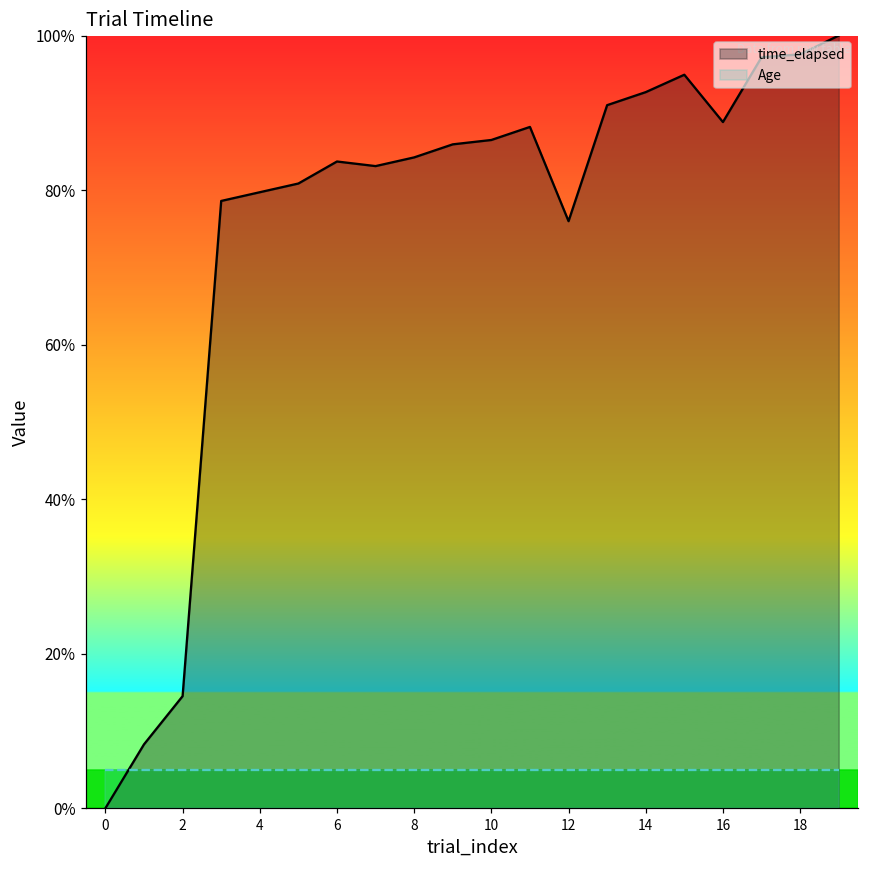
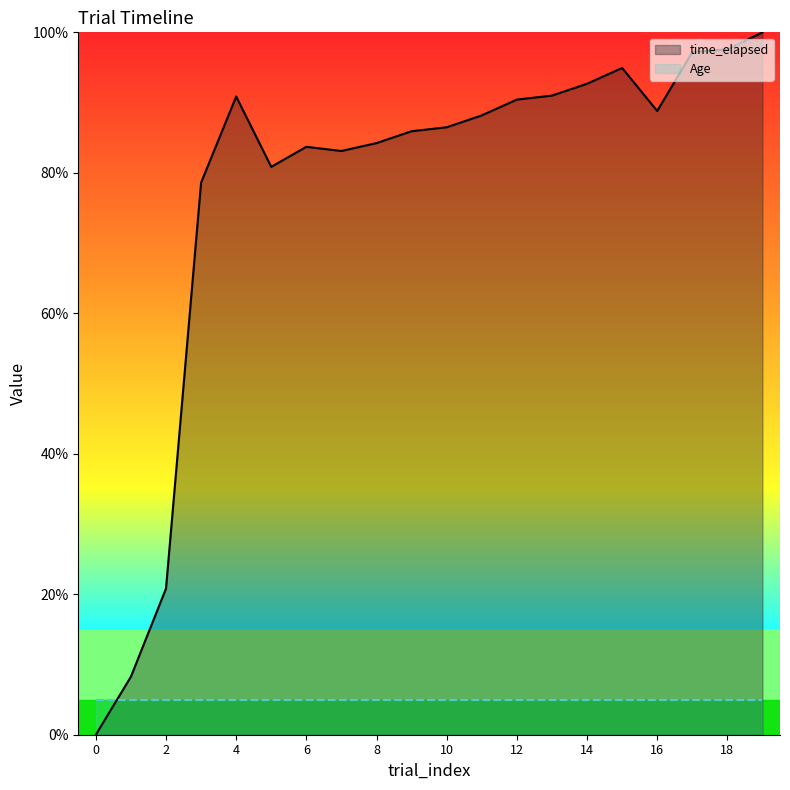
time_elapsed, 2: 14% -> 21%
time_elapsed, 4: 80% -> 91%
time_elapsed, 12: 76% -> 90%
